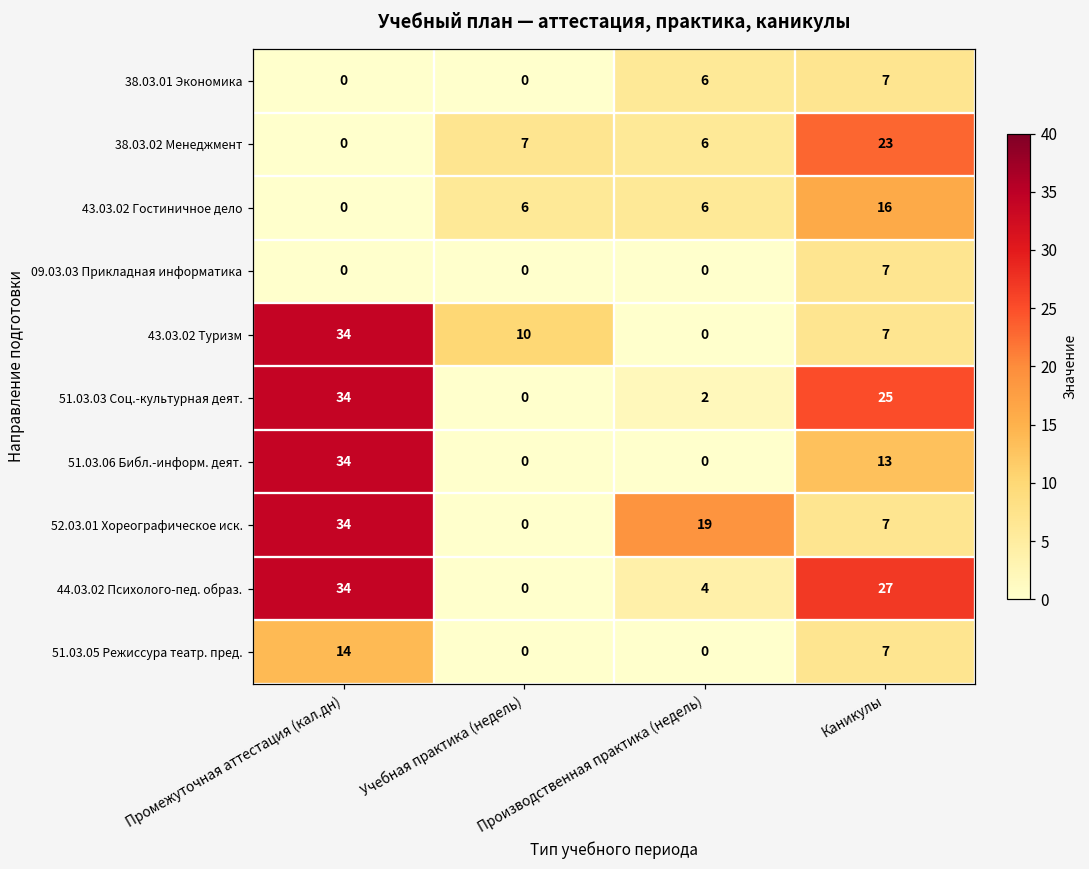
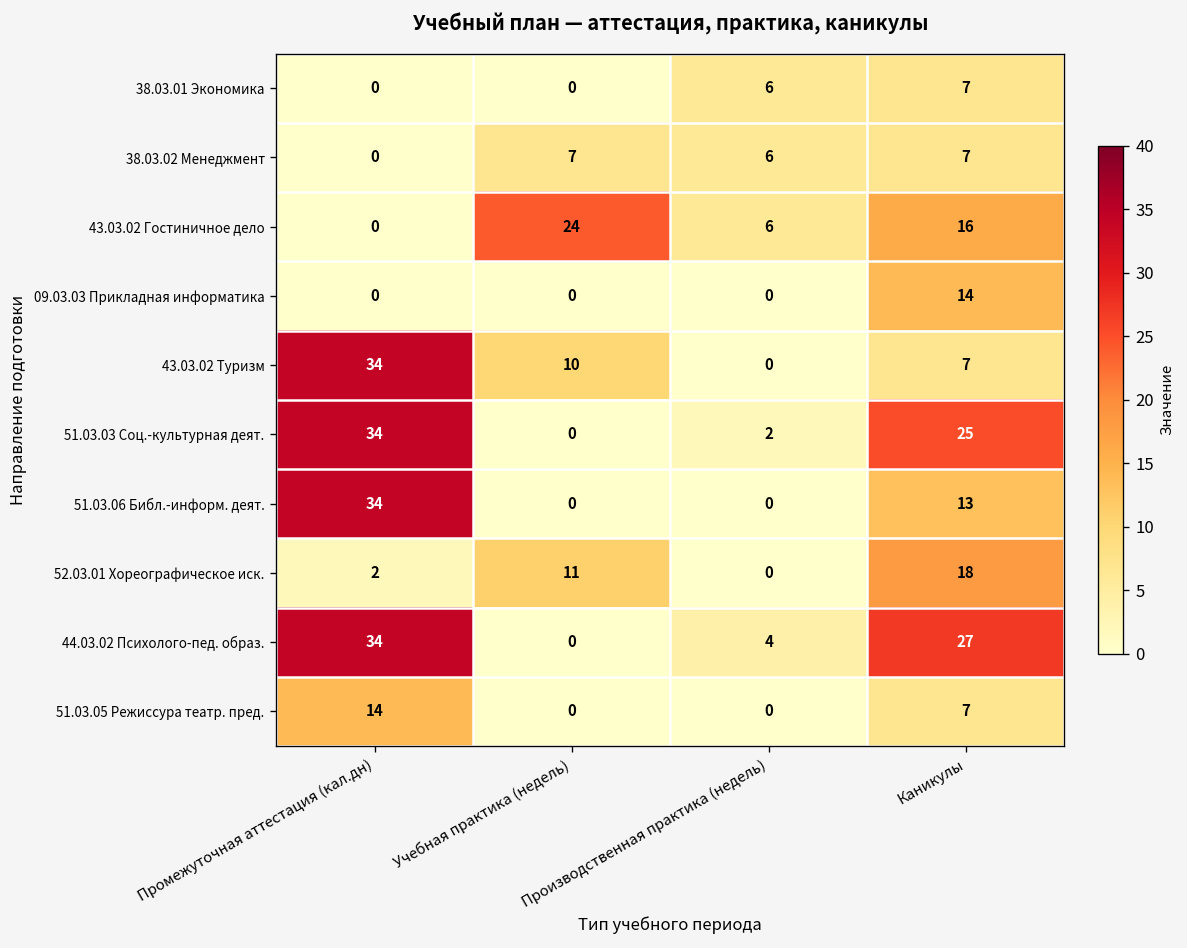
38.03.02 Менеджмент, Каникулы: 23 -> 7
43.03.02 Гостиничное дело, Учебная практика (недель): 6 -> 24
09.03.03 Прикладная информатика, Каникулы: 7 -> 14
52.03.01 Хореографическое иск., Промежуточная аттестация (кал.дн): 34 -> 2
52.03.01 Хореографическое иск., Учебная практика (недель): 0 -> 11
52.03.01 Хореографическое иск., Производственная практика (недель): 19 -> 0
52.03.01 Хореографическое иск., Каникулы: 7 -> 18
